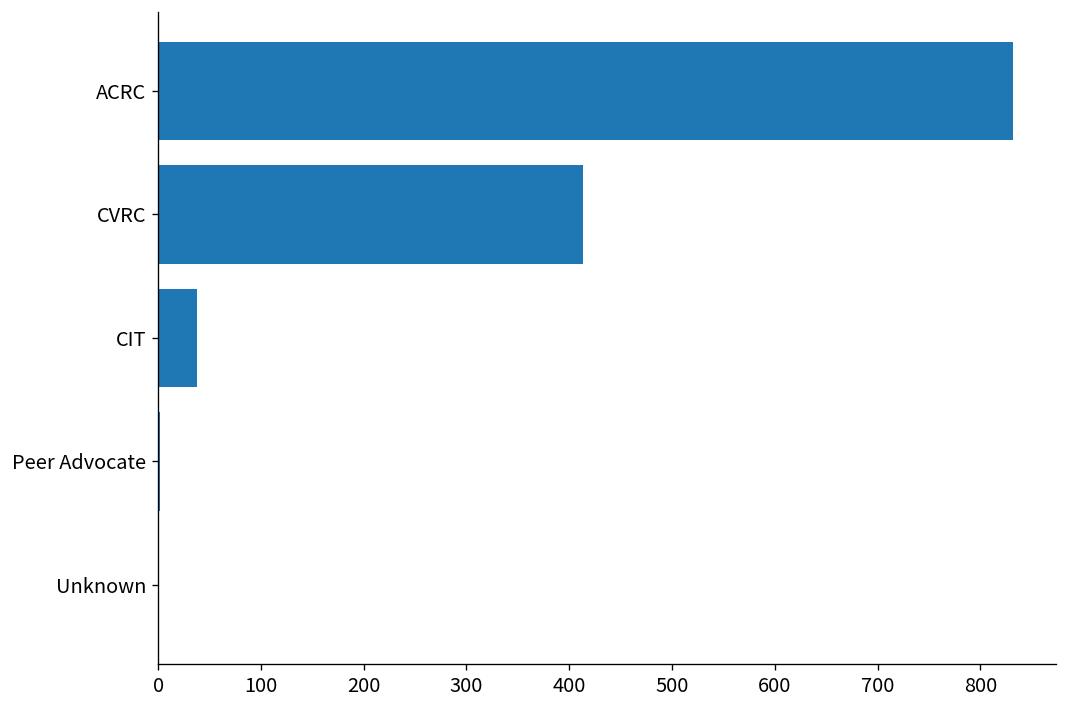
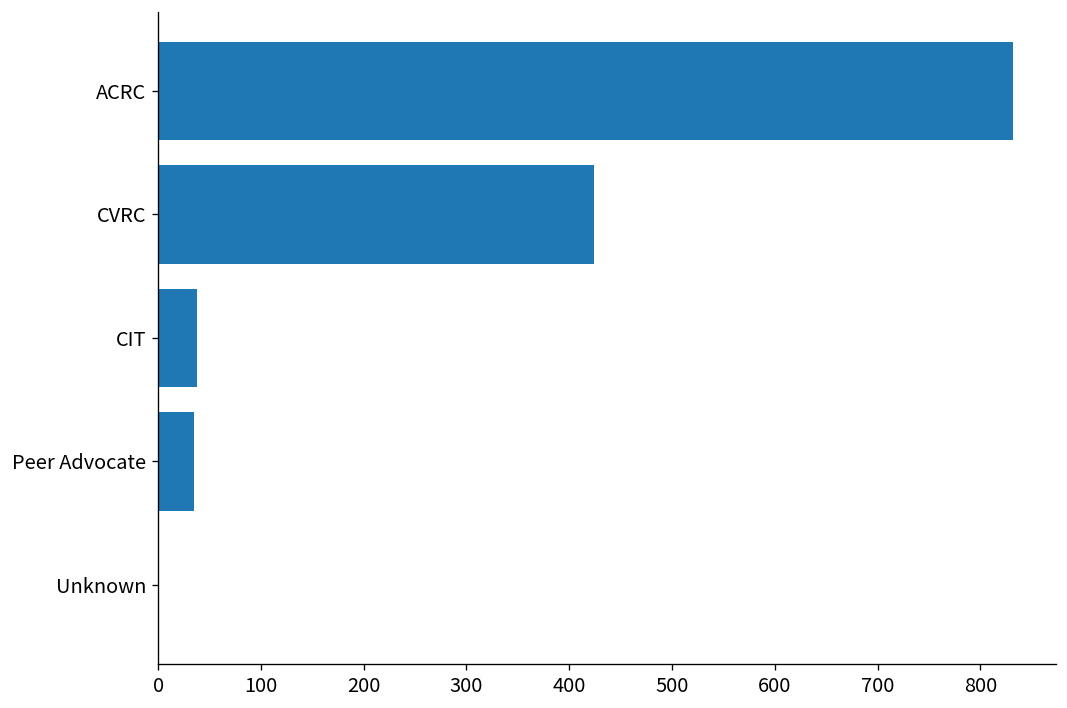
CVRC: 410 -> 420
Peer Advocate: 0 -> 40
